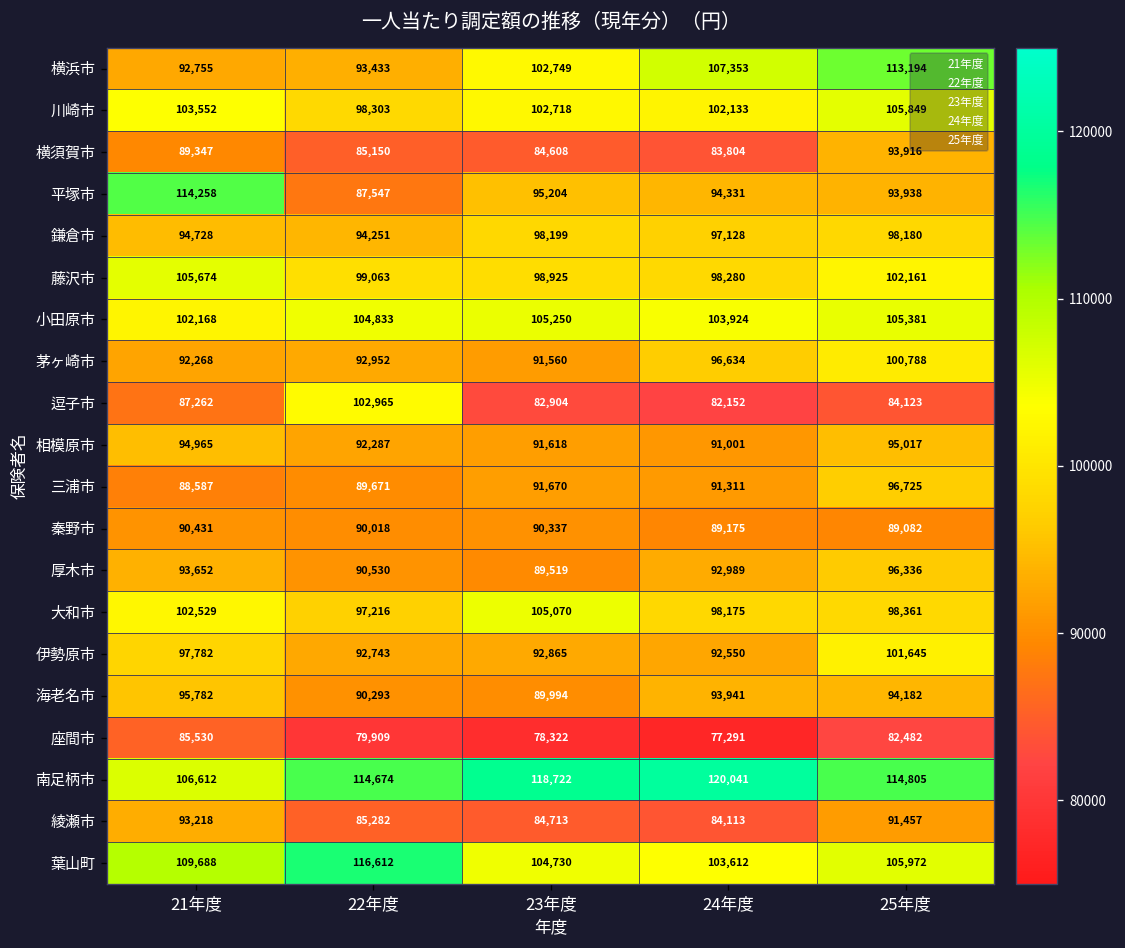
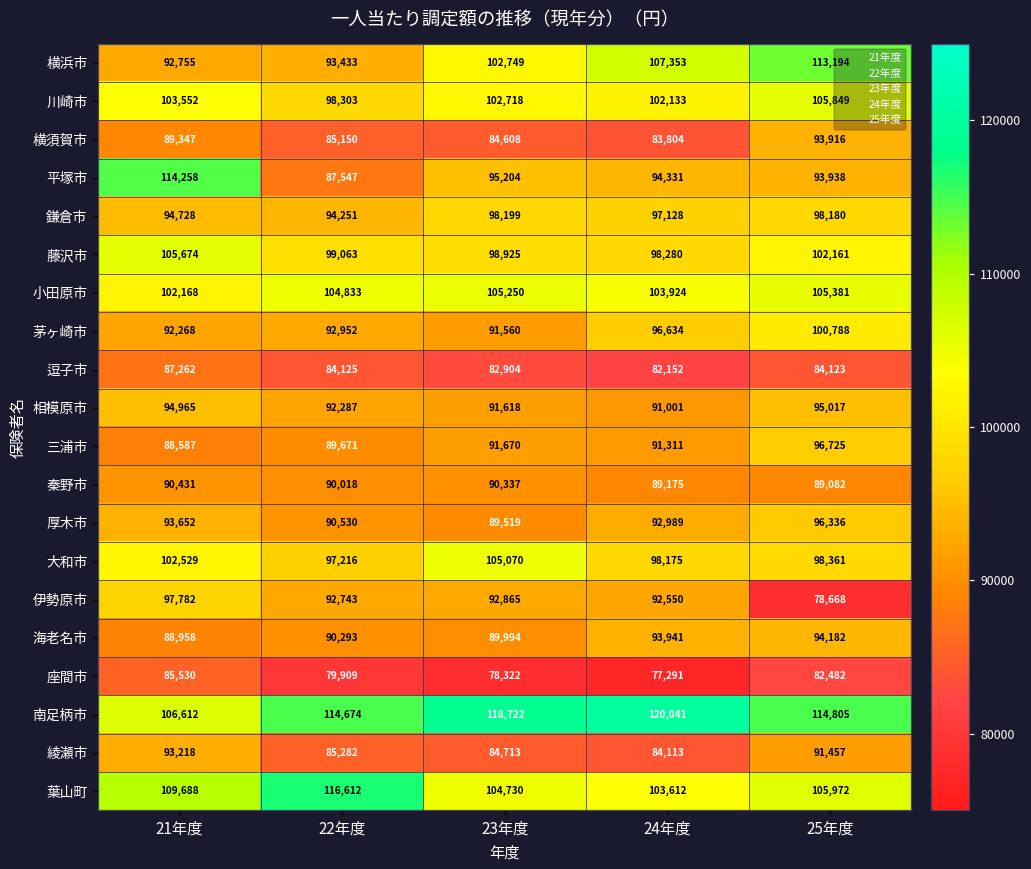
逗子市, 22年度: 102,965 -> 84,125
伊勢原市, 25年度: 101,645 -> 78,668
海老名市, 21年度: 95,782 -> 88,958
